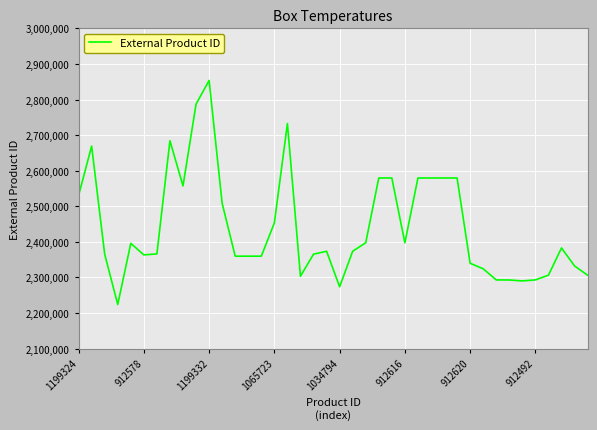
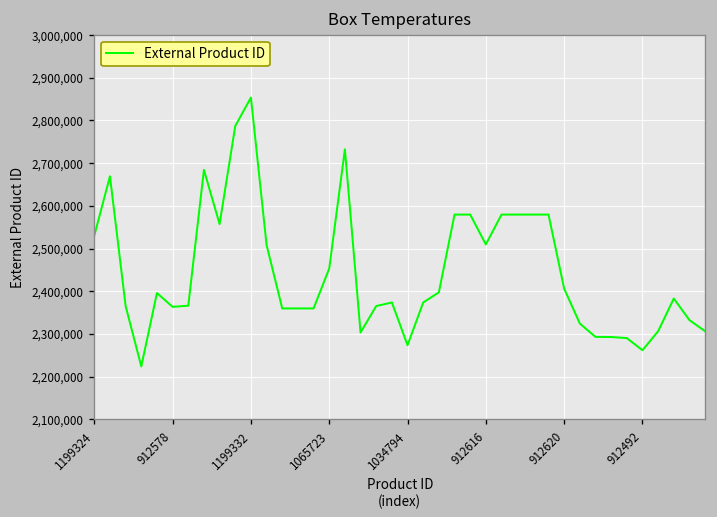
912616: 2,400,000 -> 2,510,000
912620: 2,340,000 -> 2,410,000
912492: 2,290,000 -> 2,260,000
